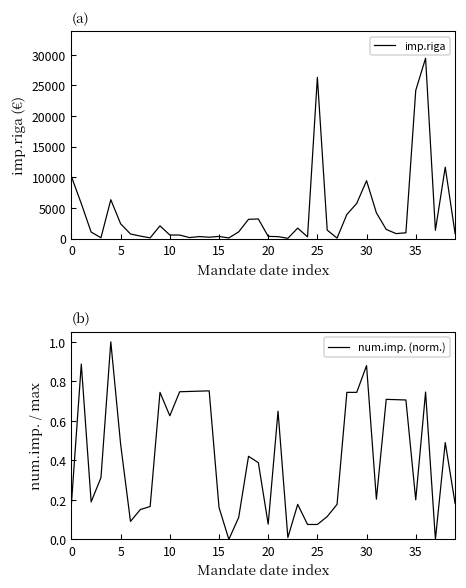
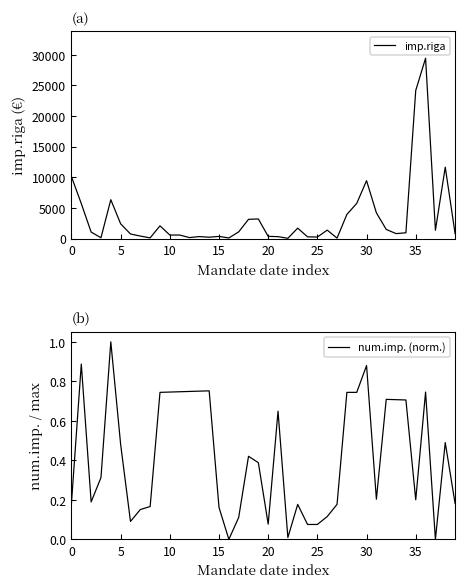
(a), 25: 26000 -> 0
(b), 10: 0.63 -> 0.75
